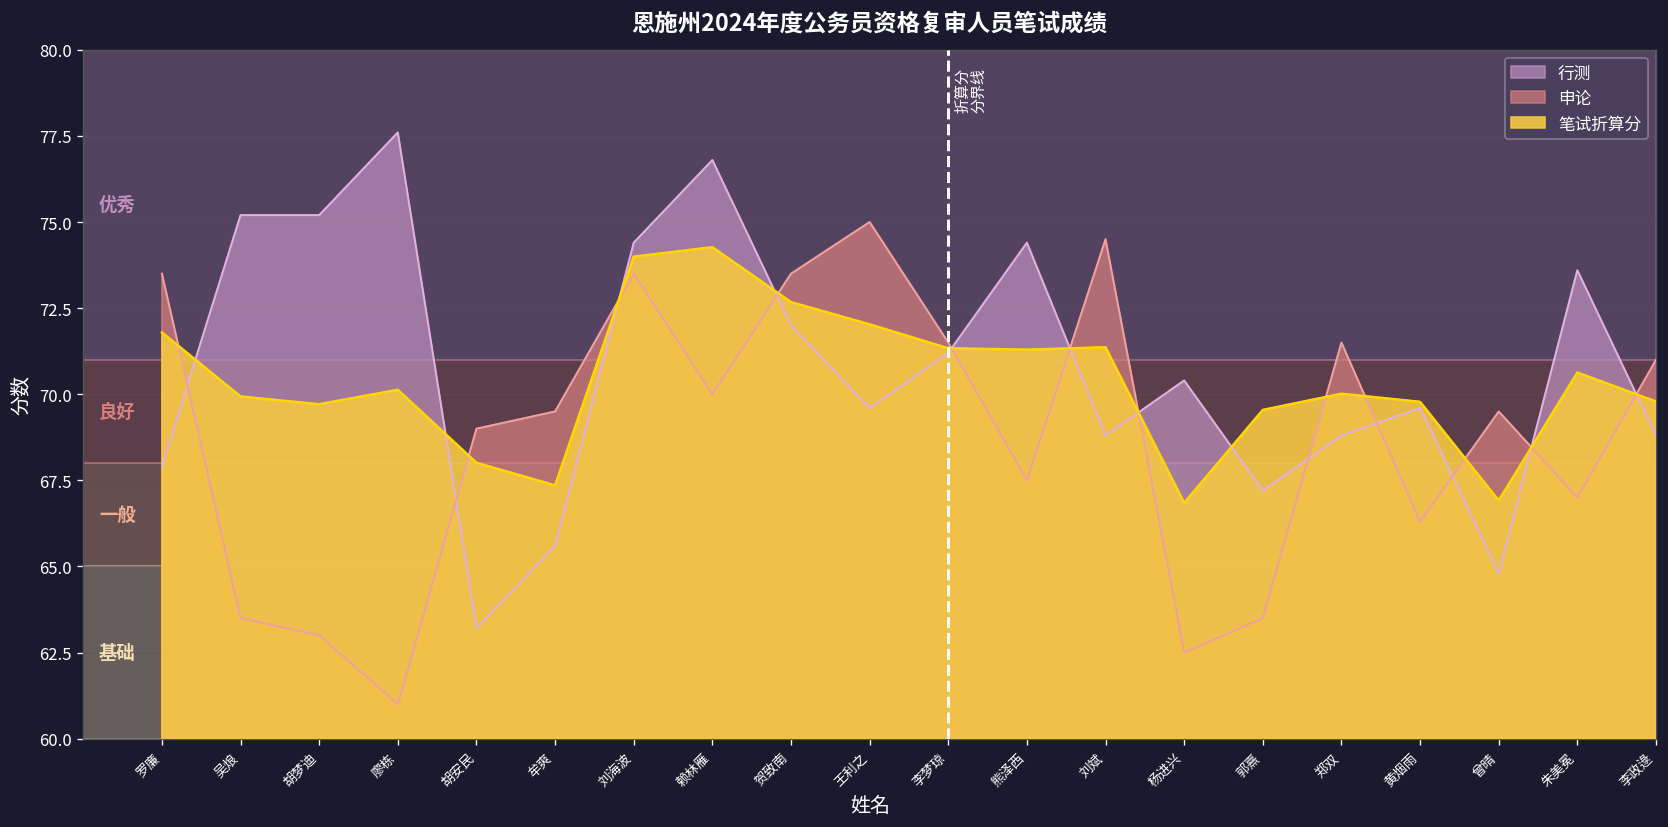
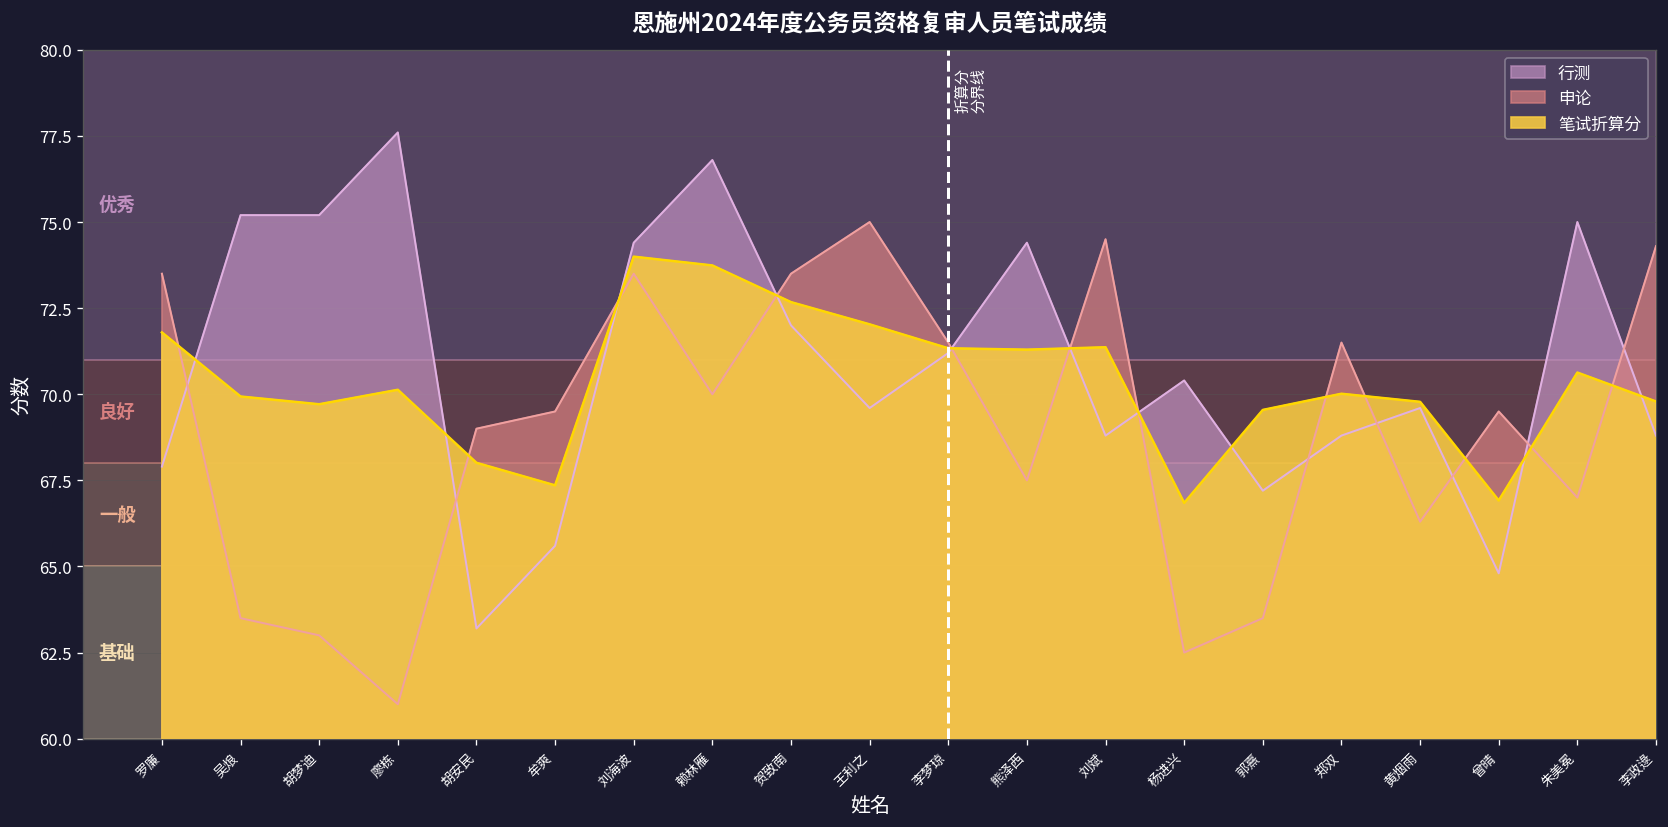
笔试折算分, 赖林雁: 74.3 -> 73.7
行测, 朱美冕: 73.6 -> 75.0
申论, 李政逯: 71.0 -> 74.3
